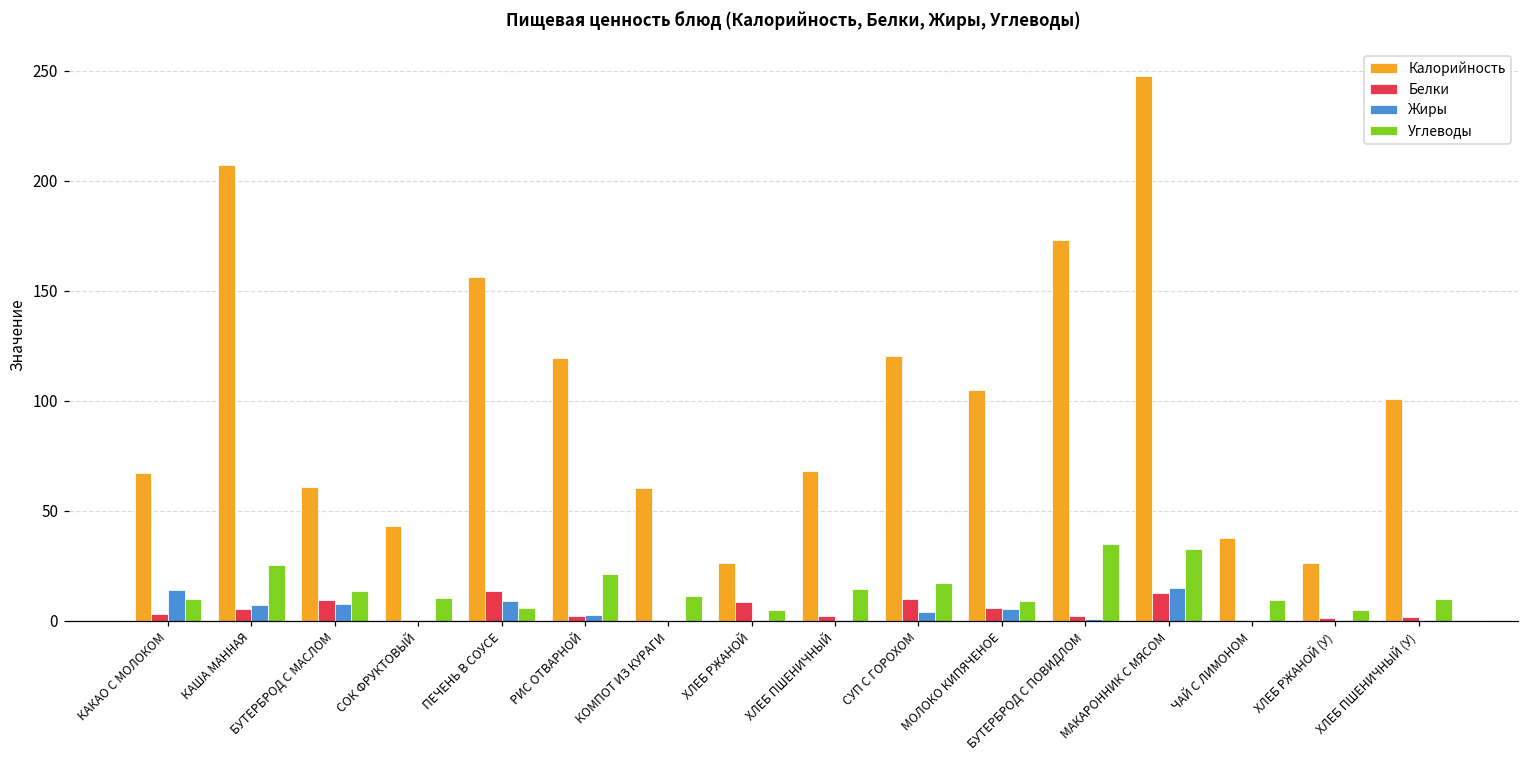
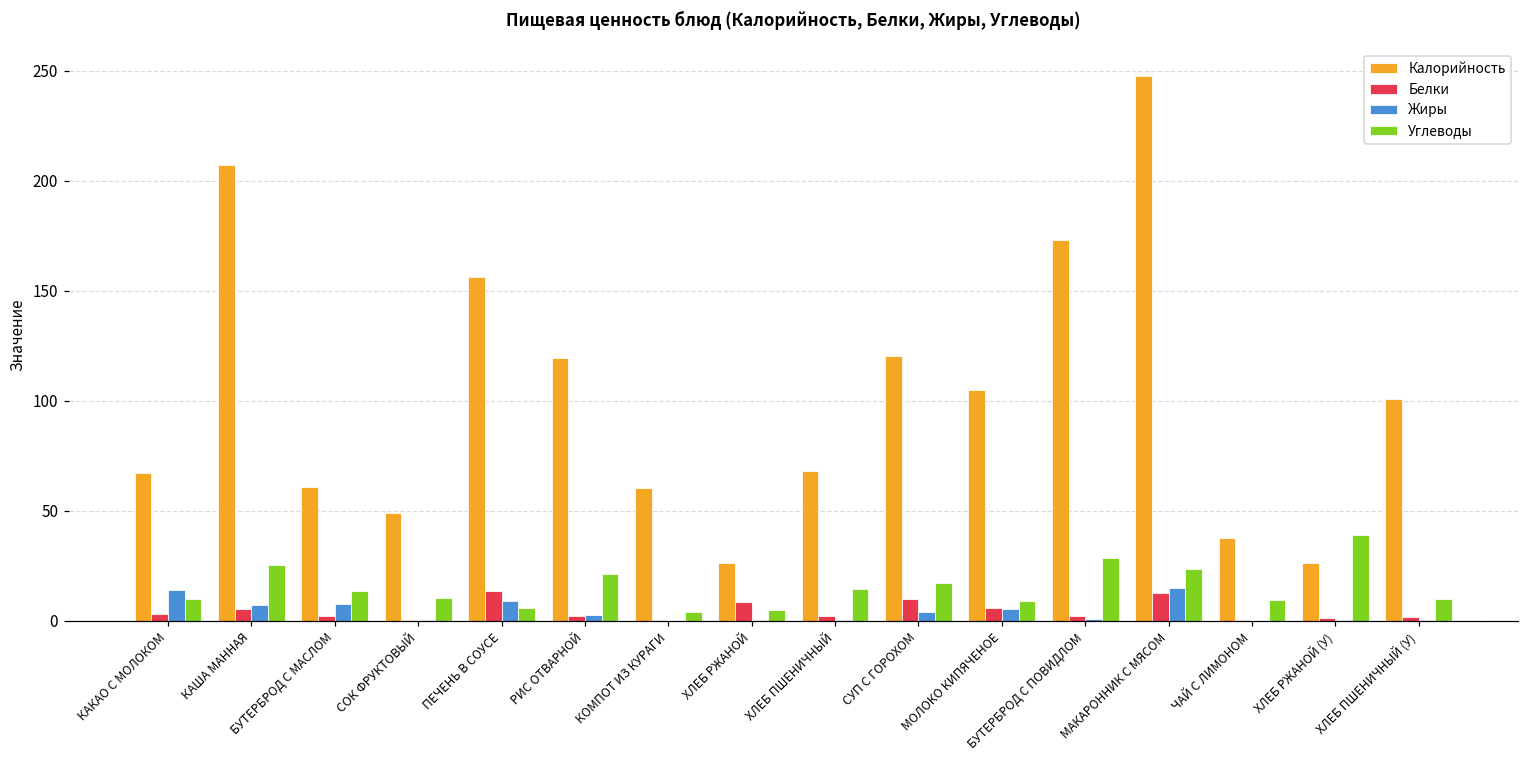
Белки, БУТЕРБРОД С МАСЛОМ: 9 -> 2
Калорийность, СОК ФРУКТОВЫЙ: 43 -> 49
Углеводы, КОМПОТ ИЗ КУРАГИ: 11 -> 4
Углеводы, БУТЕРБРОД С ПОВИДЛОМ: 35 -> 29
Углеводы, МАКАРОННИК С МЯСОМ: 33 -> 23
Углеводы, ХЛЕБ РЖАНОЙ (У): 5 -> 39
